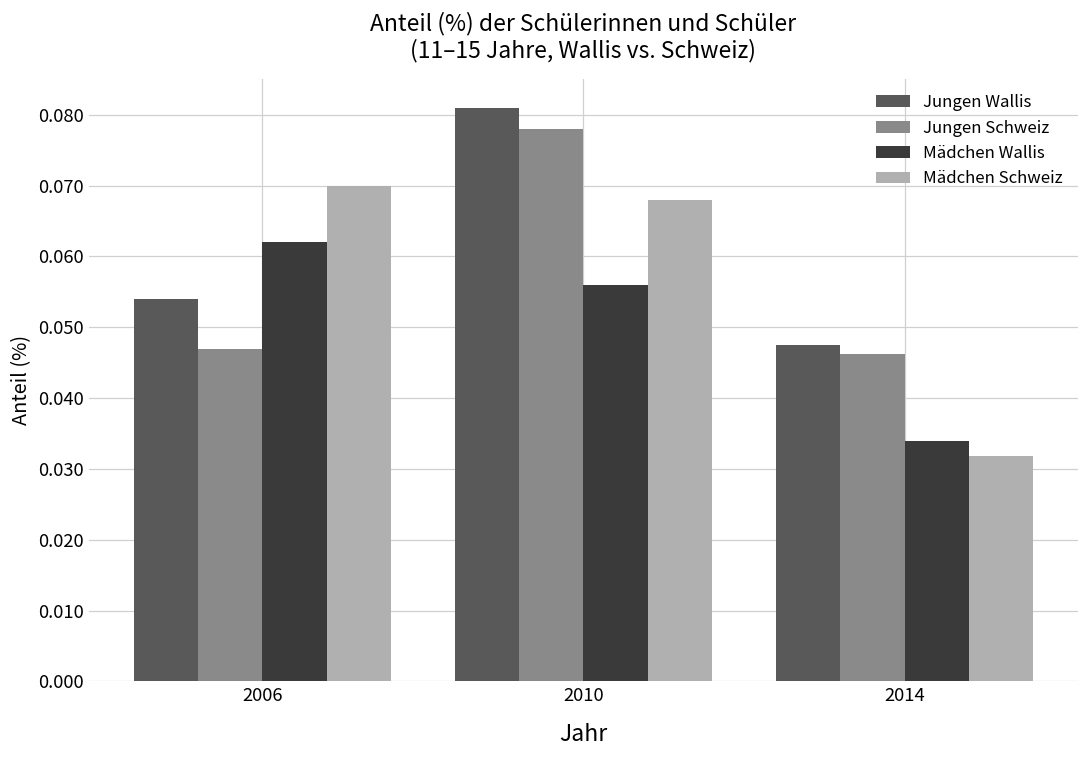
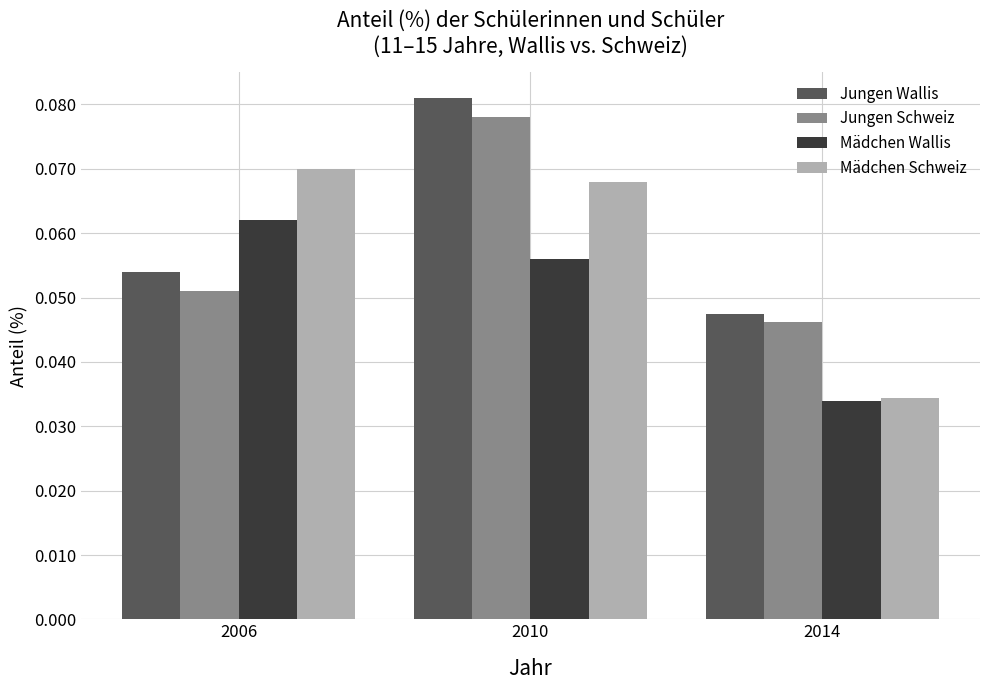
Jungen Schweiz, 2006: 0.047 -> 0.051
Mädchen Schweiz, 2014: 0.032 -> 0.034
